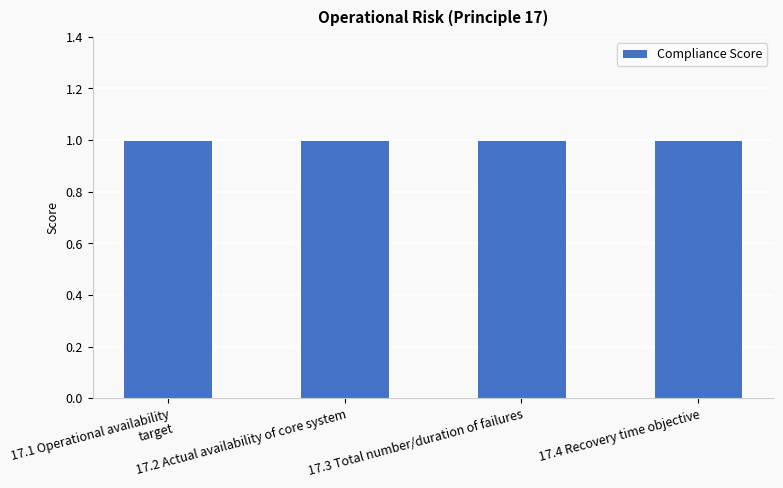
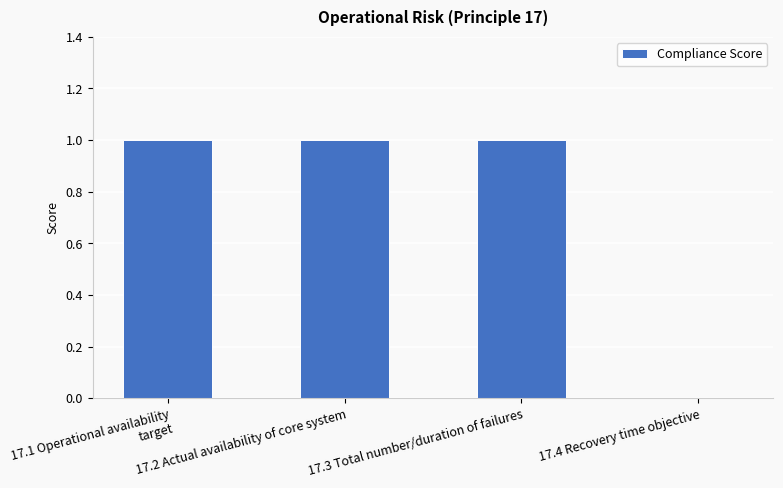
17.4 Recovery time objective: 1 -> 0
